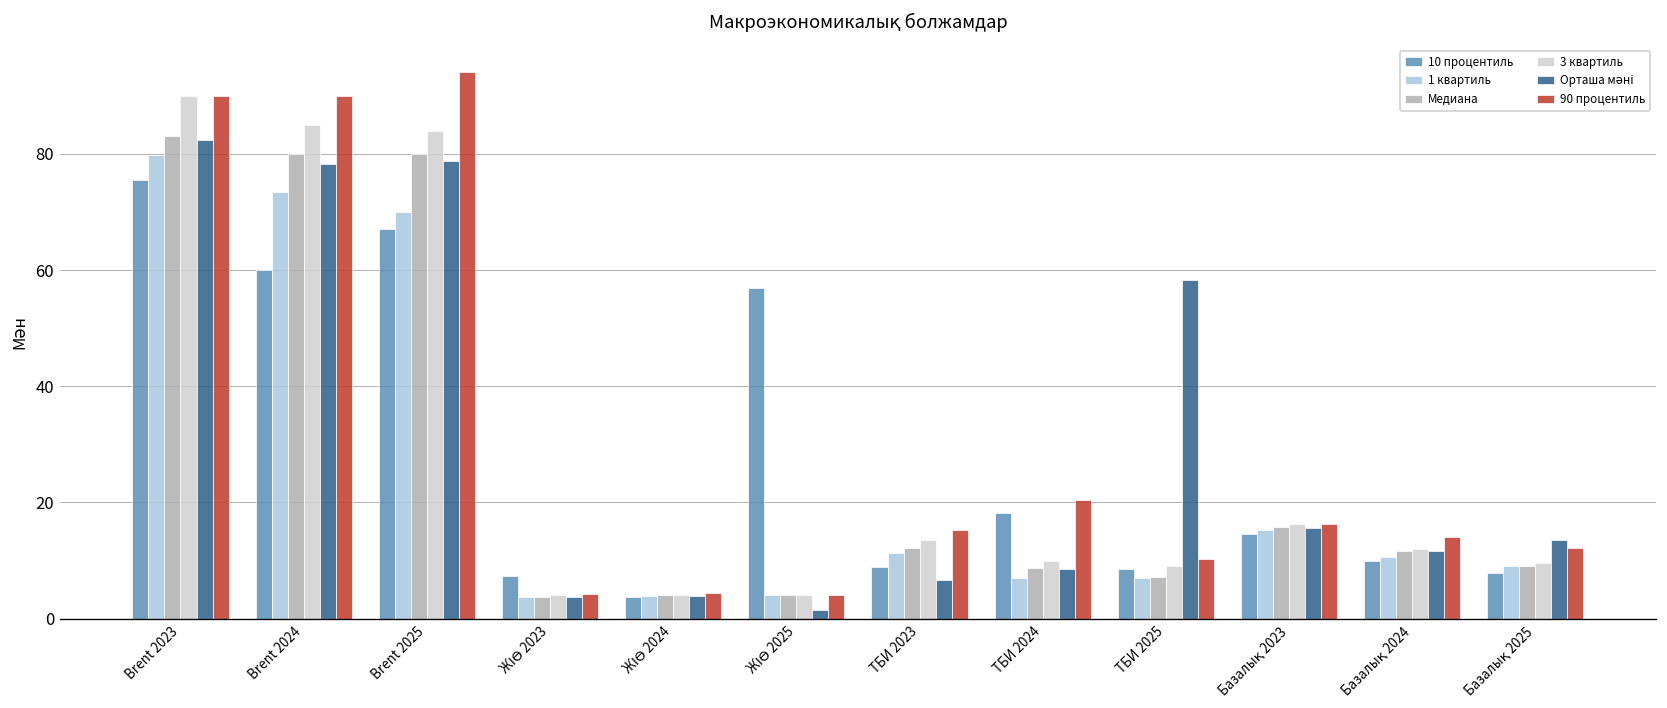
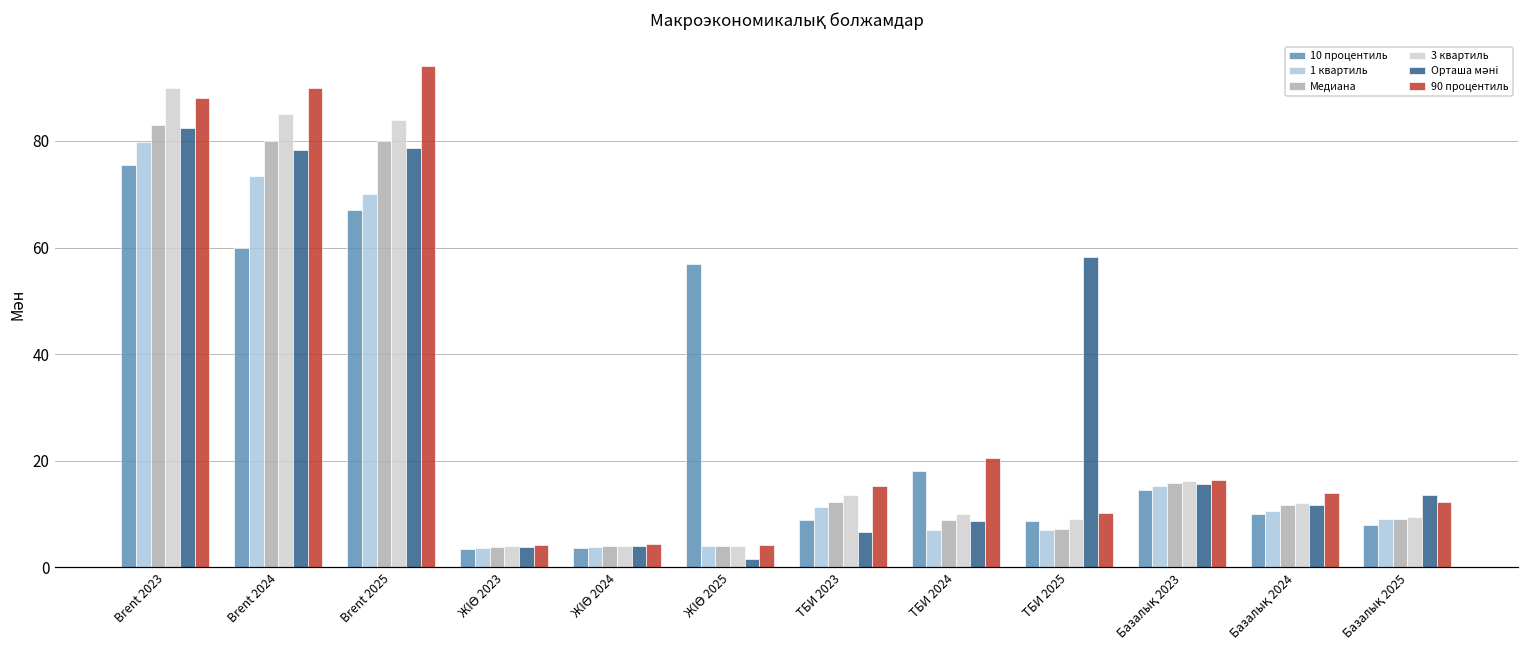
90 процентиль, Brent 2023: 90 -> 88
10 процентиль, ЖІӨ 2023: 7 -> 3
